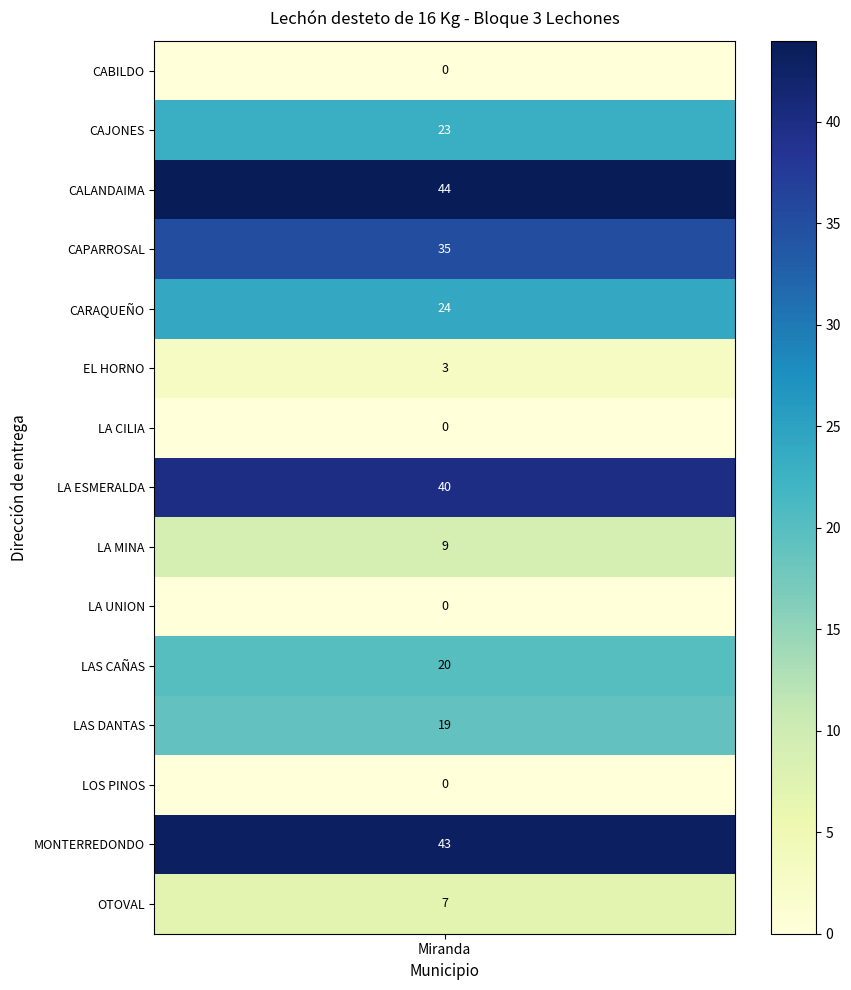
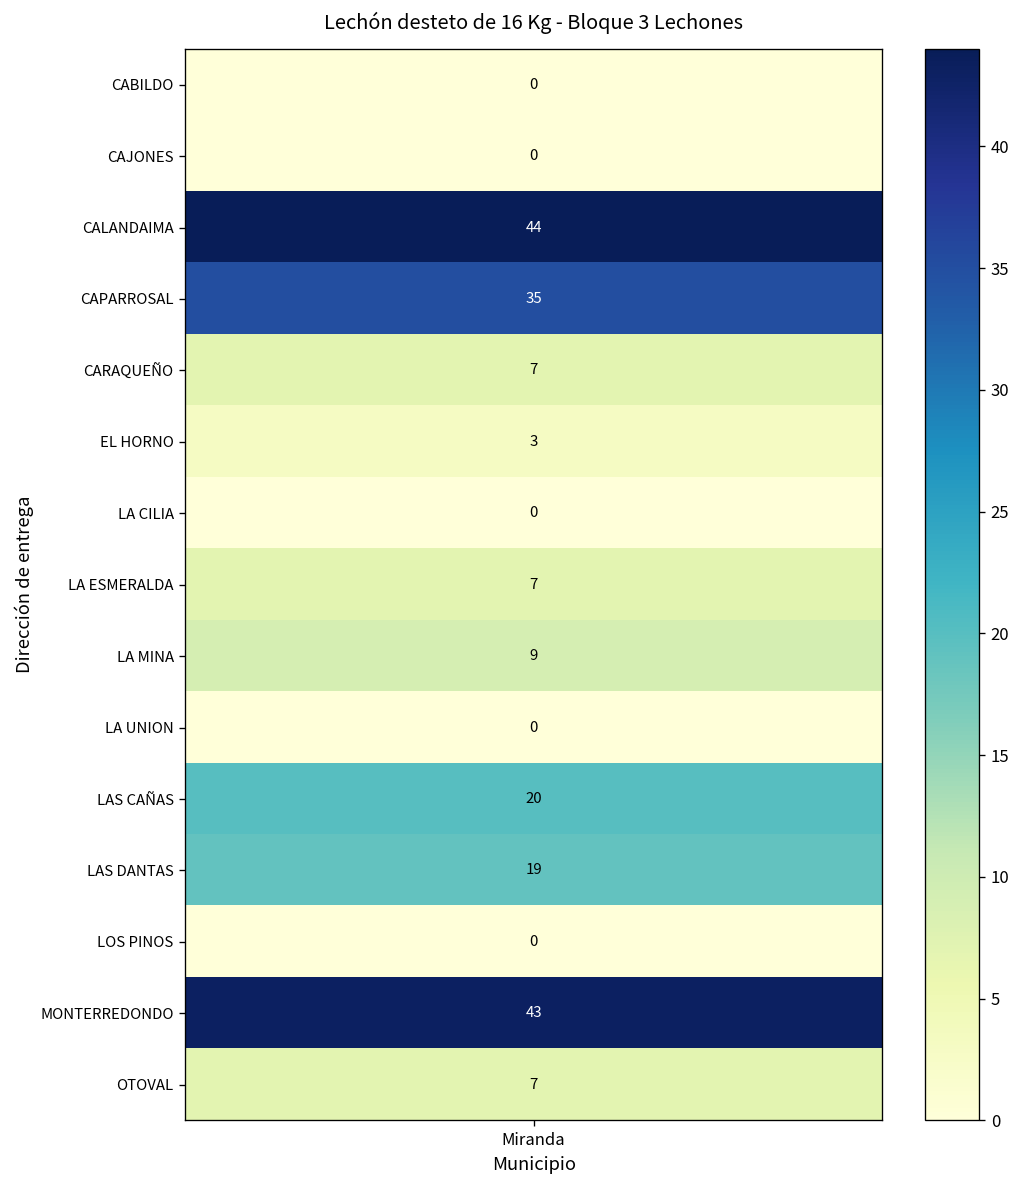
CAJONES, Miranda: 23 -> 0
CARAQUEÑO, Miranda: 24 -> 7
LA ESMERALDA, Miranda: 40 -> 7
